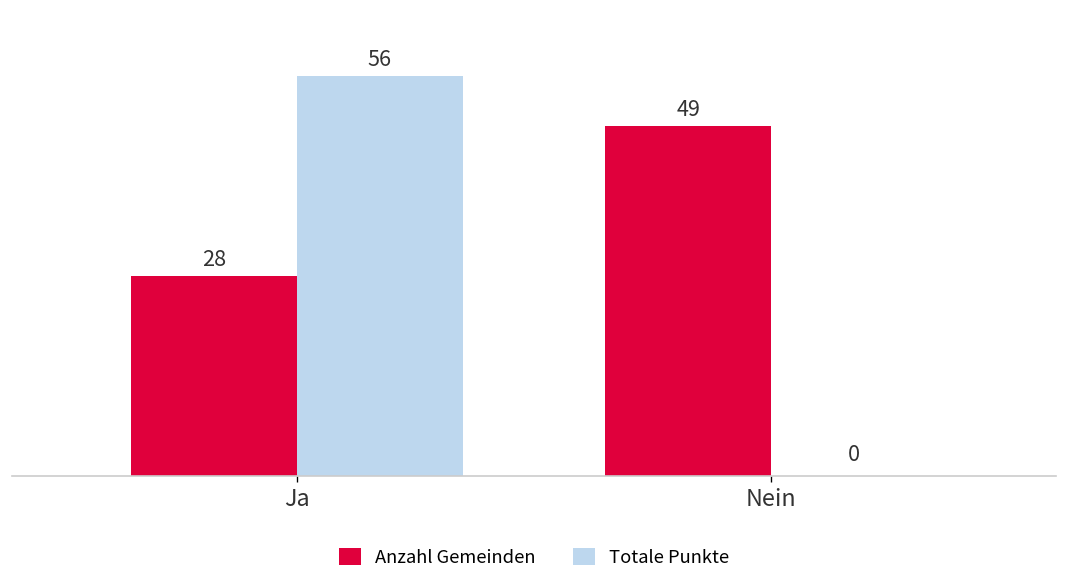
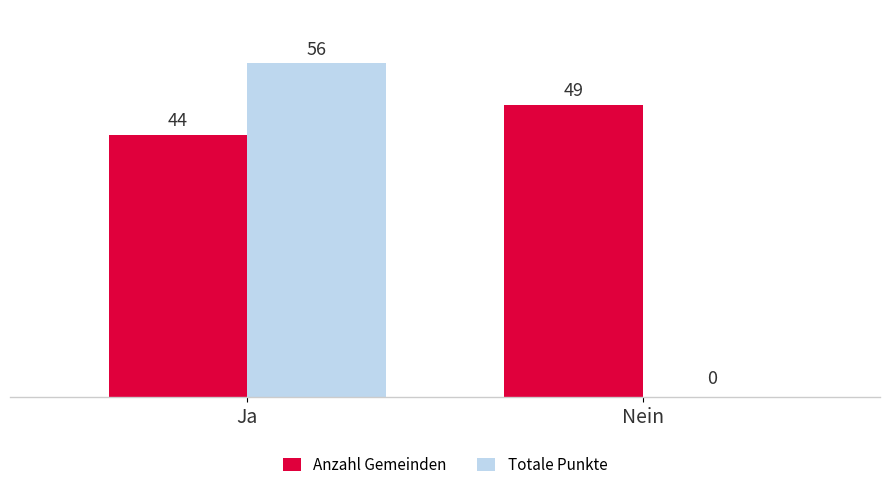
Anzahl Gemeinden, Ja: 28 -> 44
